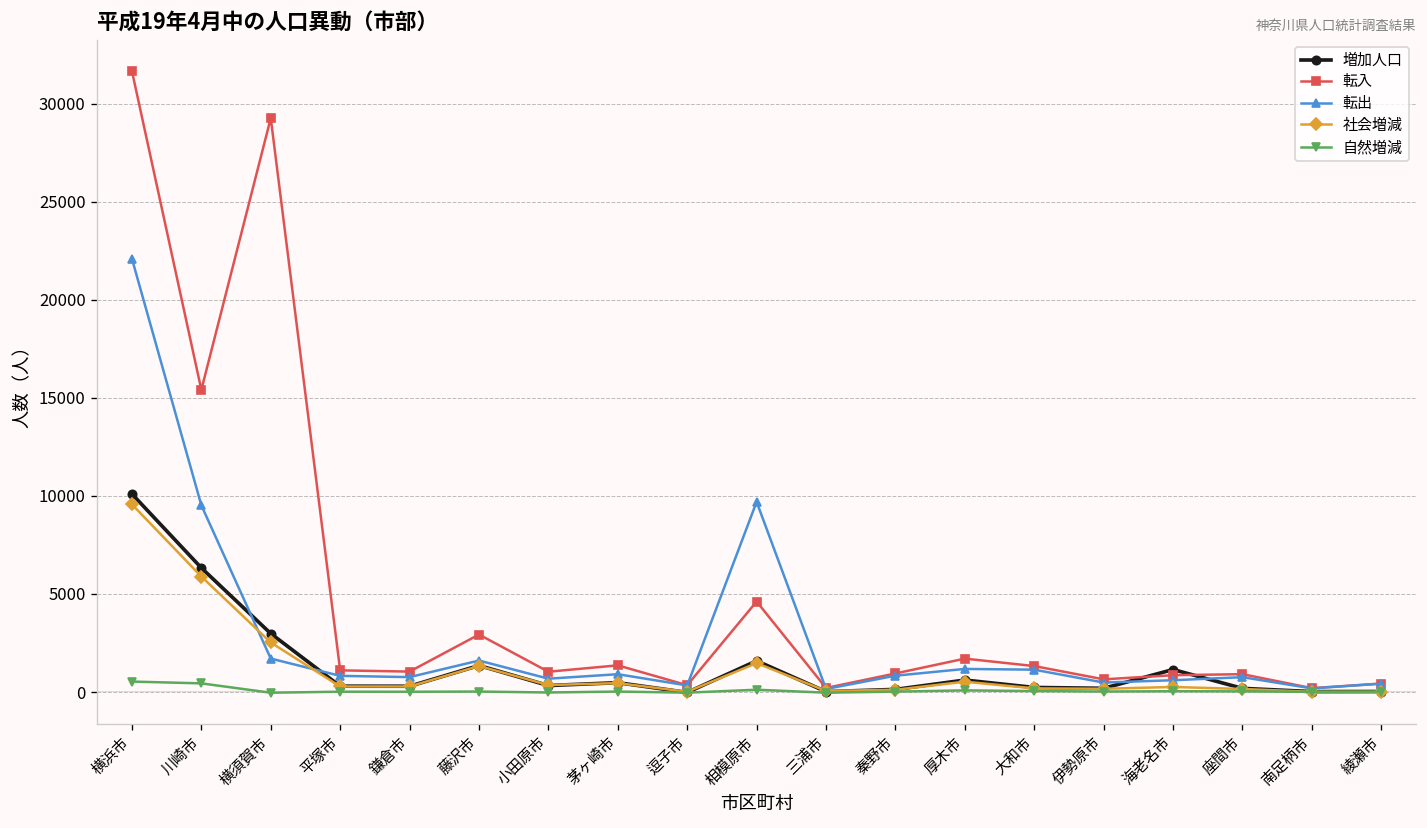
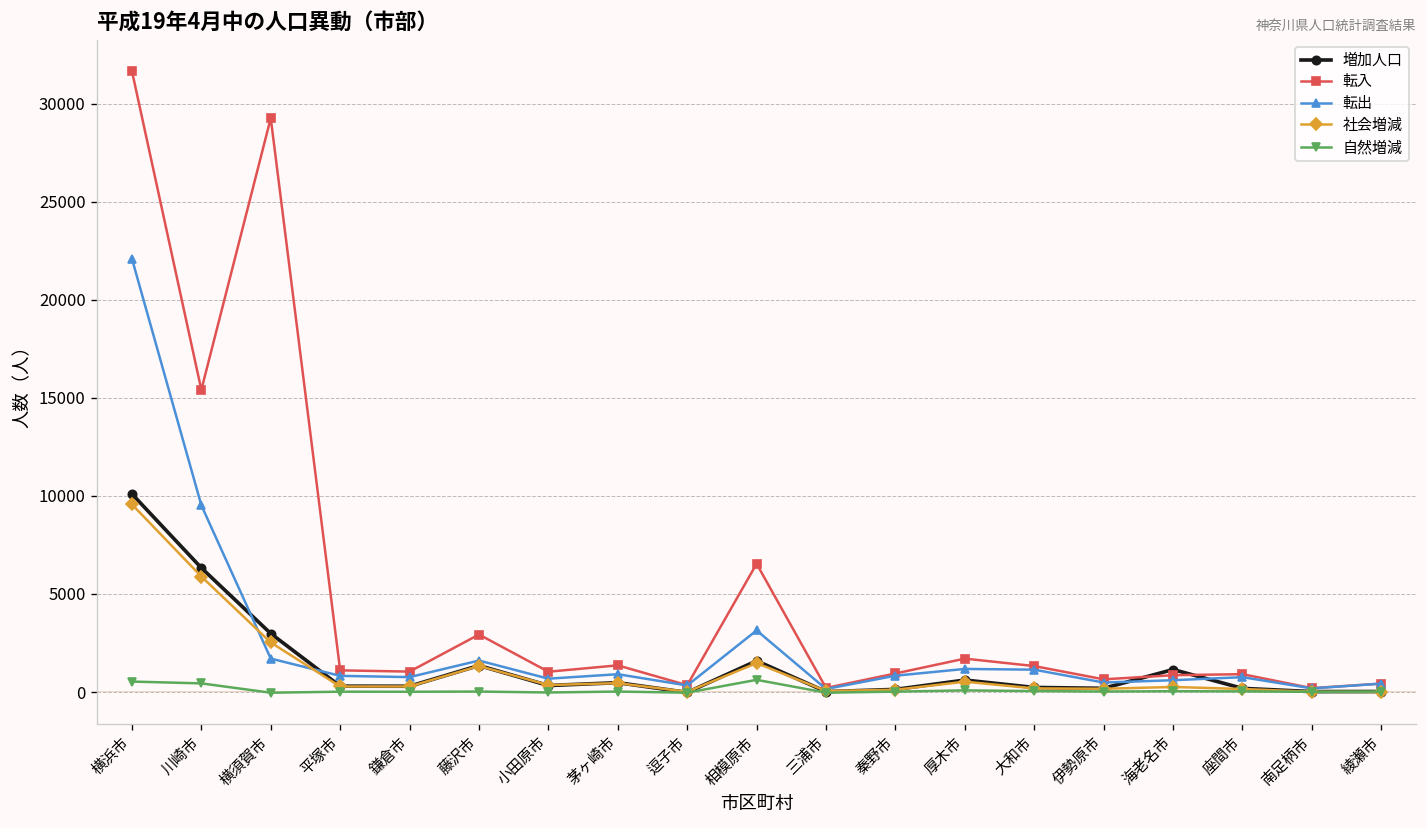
転入, 相模原市: 4600 -> 6500
転出, 相模原市: 9700 -> 3100
自然増減, 相模原市: 100 -> 600
